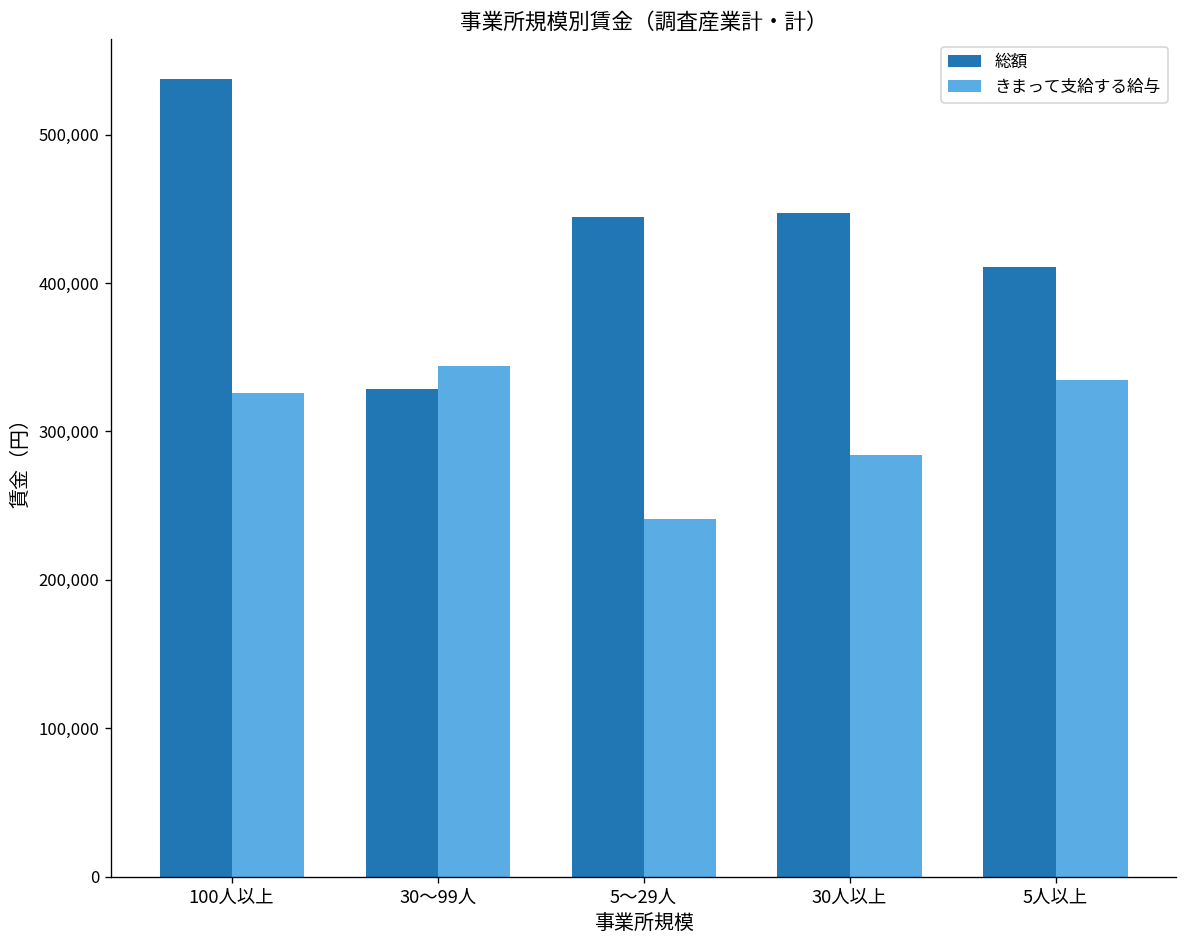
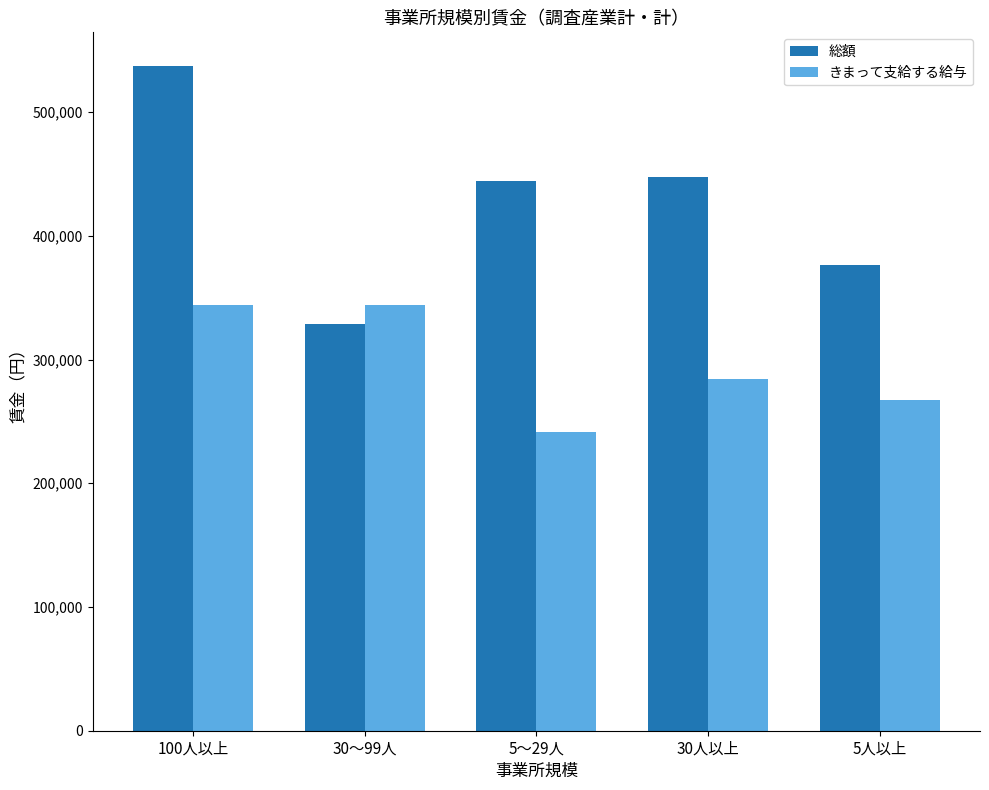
きまって支給する給与, 100人以上: 326,000 -> 344,000
総額, 5人以上: 411,000 -> 377,000
きまって支給する給与, 5人以上: 335,000 -> 268,000
